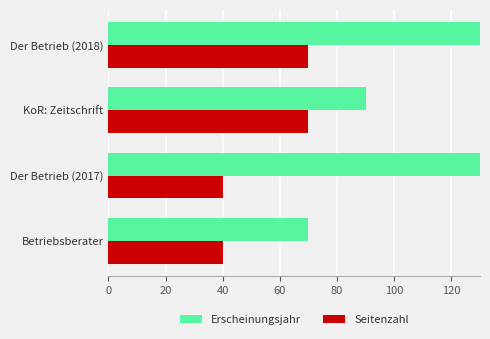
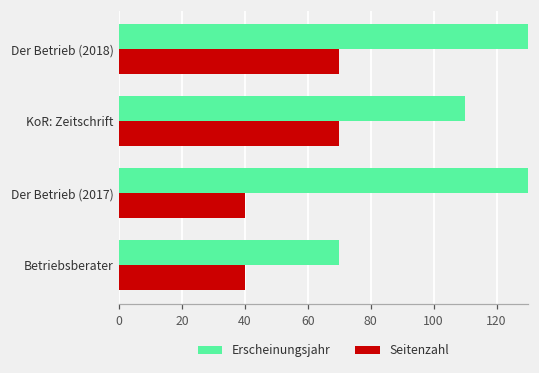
Erscheinungsjahr, KoR: Zeitschrift: 90 -> 110
